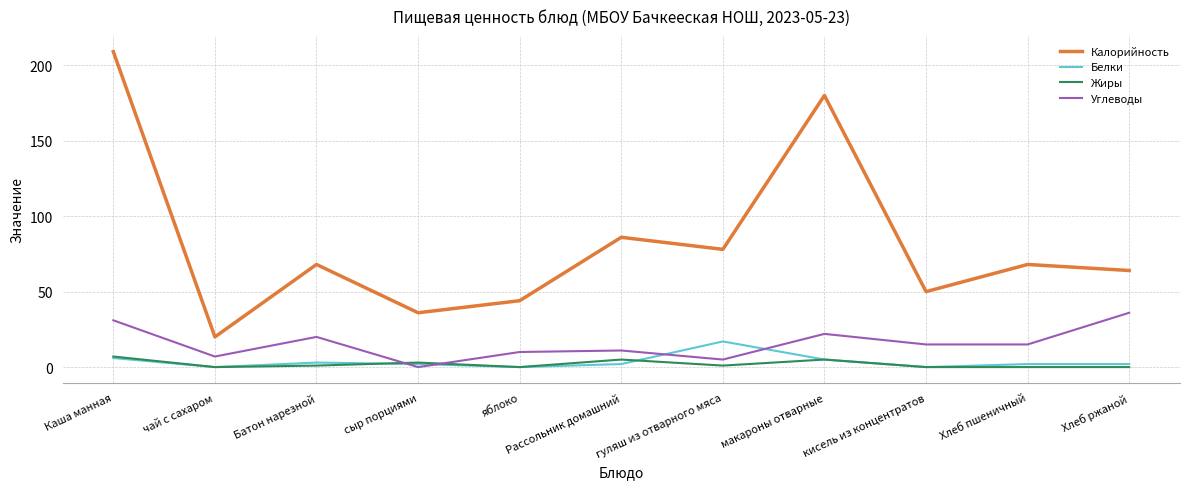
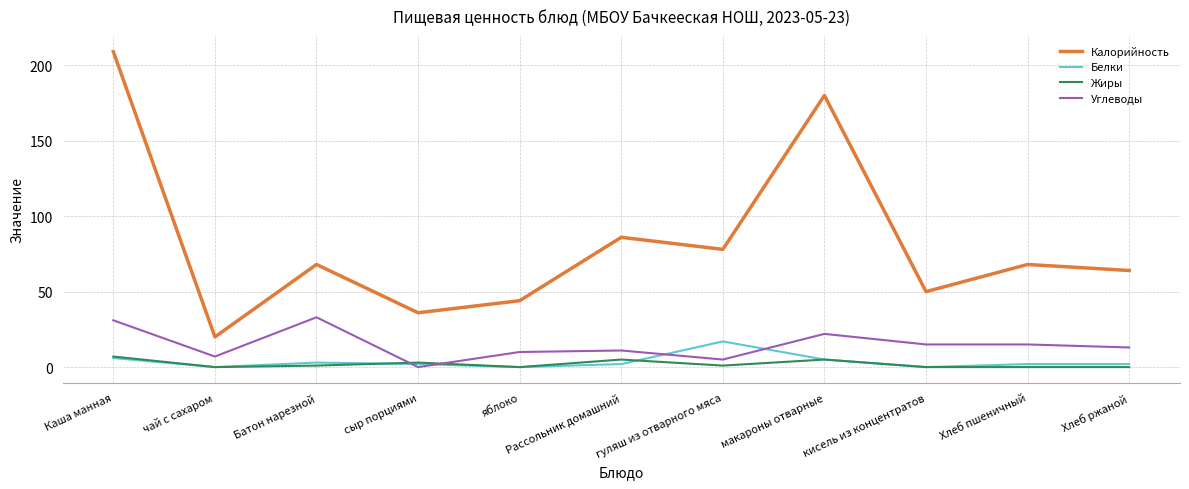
Углеводы, Батон нарезной: 20 -> 33
Углеводы, Хлеб ржаной: 36 -> 13
